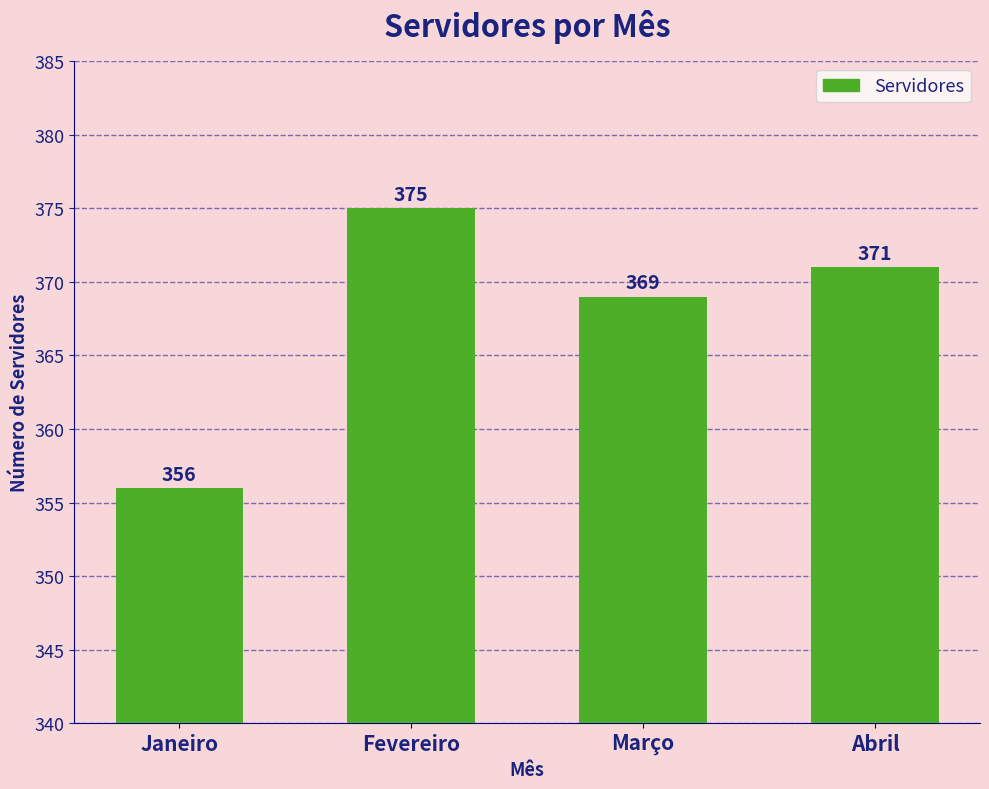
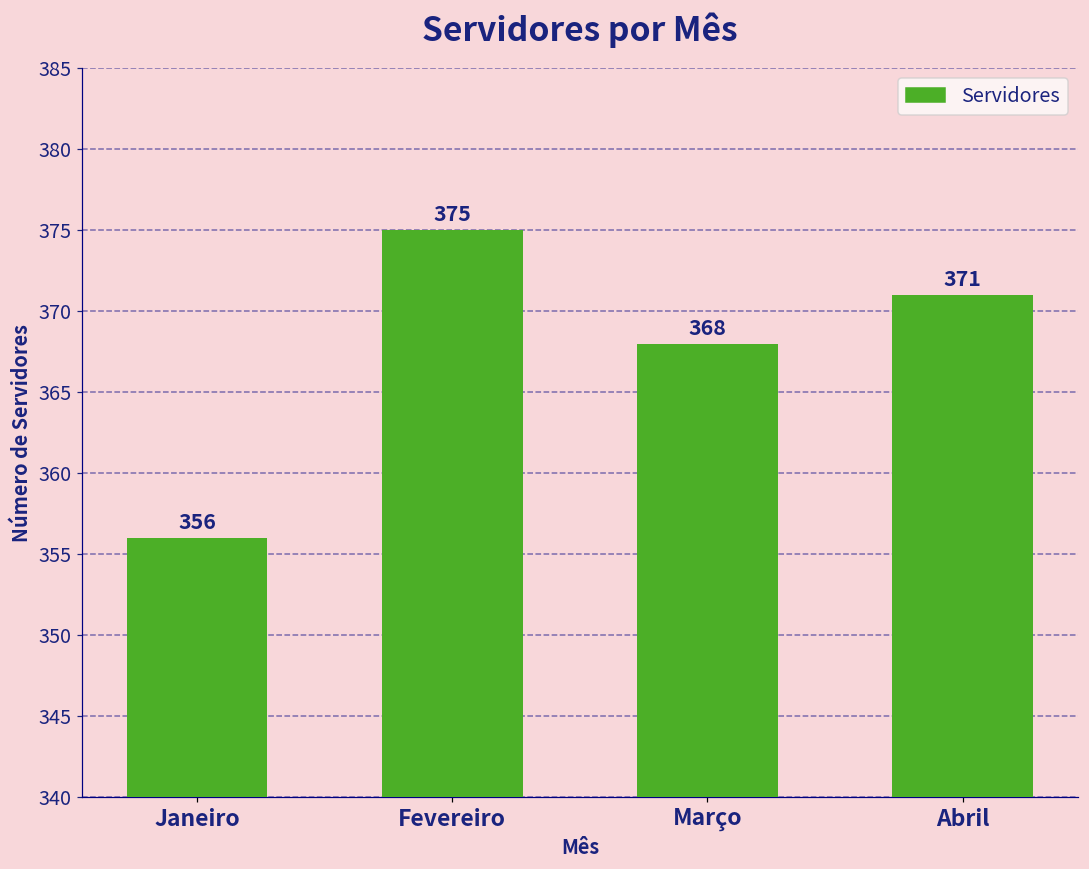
Março: 369 -> 368
